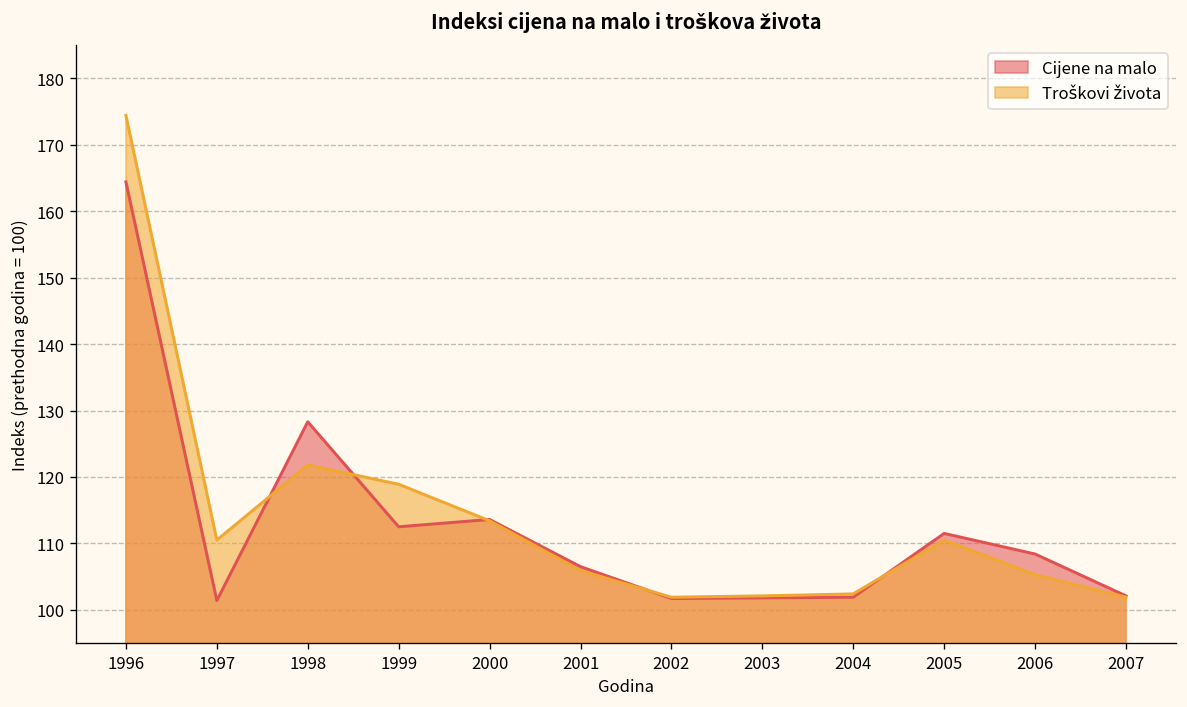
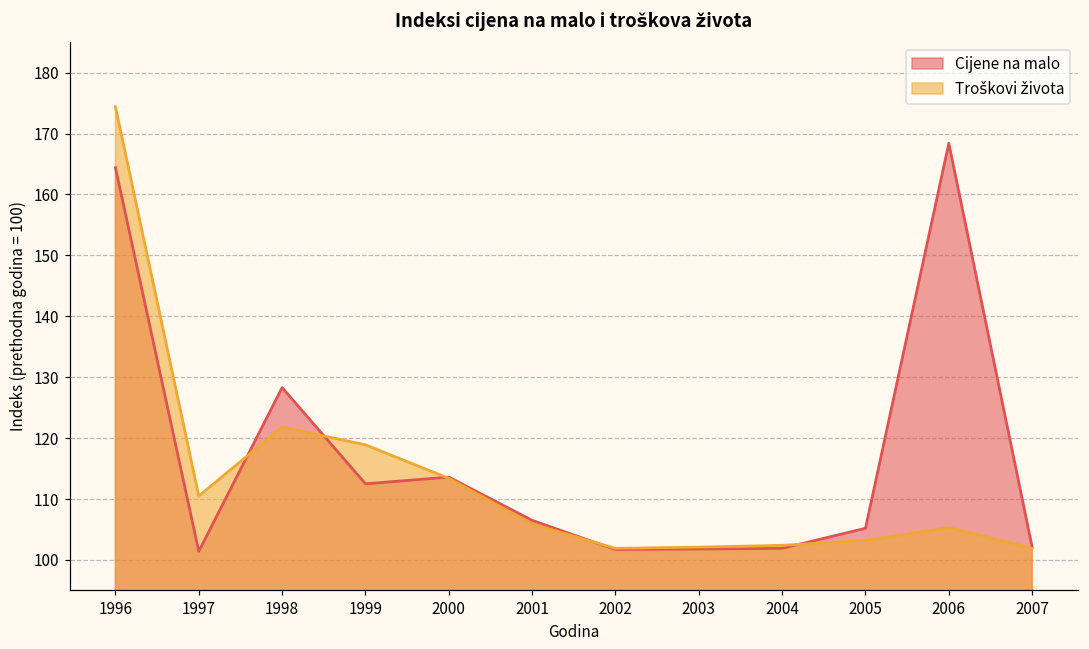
Cijene na malo, 2005: 112 -> 105
Troškovi života, 2005: 111 -> 103
Cijene na malo, 2006: 108 -> 168
